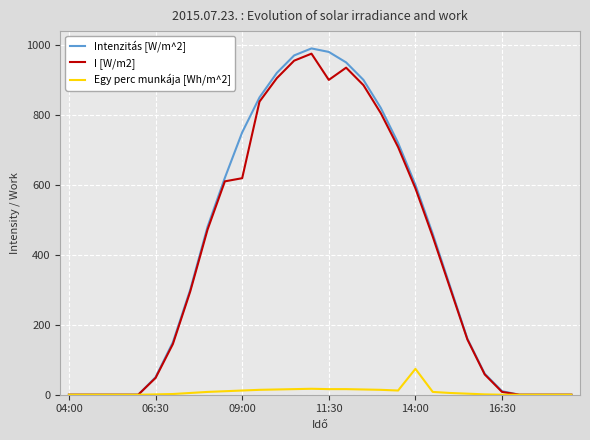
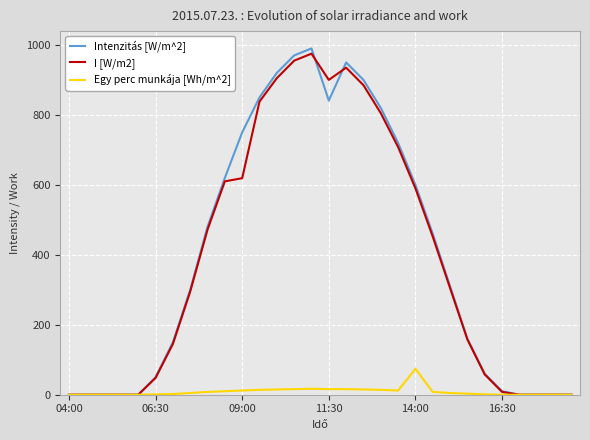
Intenzitás [W/m^2], 11:30: 980 -> 840
